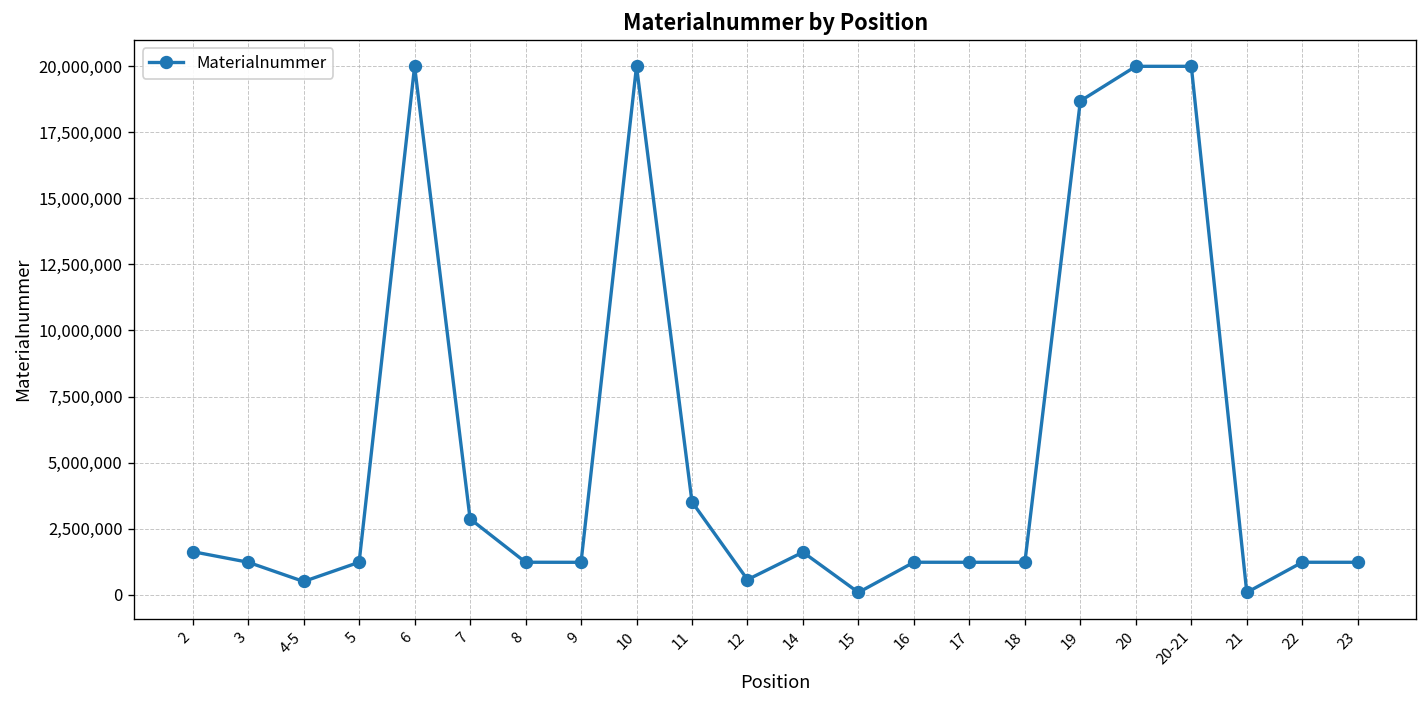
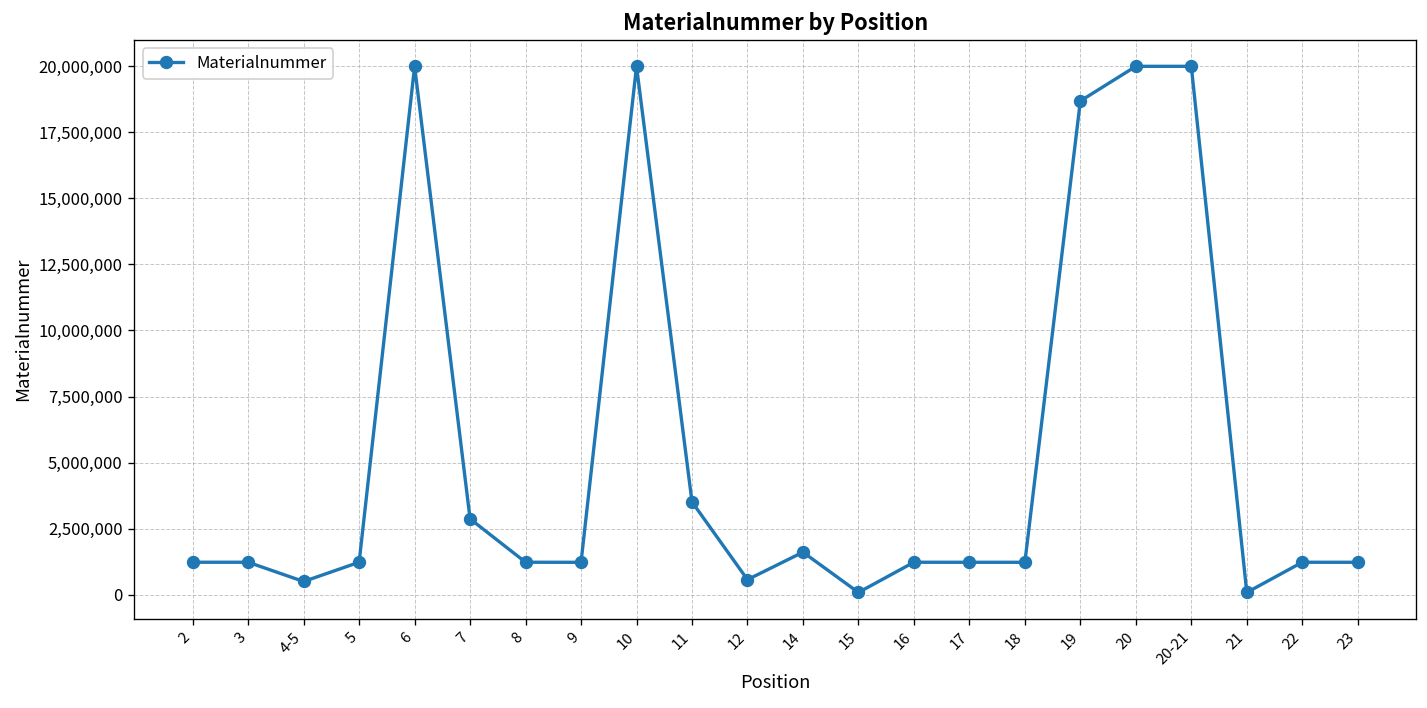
2: 1,600,000 -> 1,200,000
